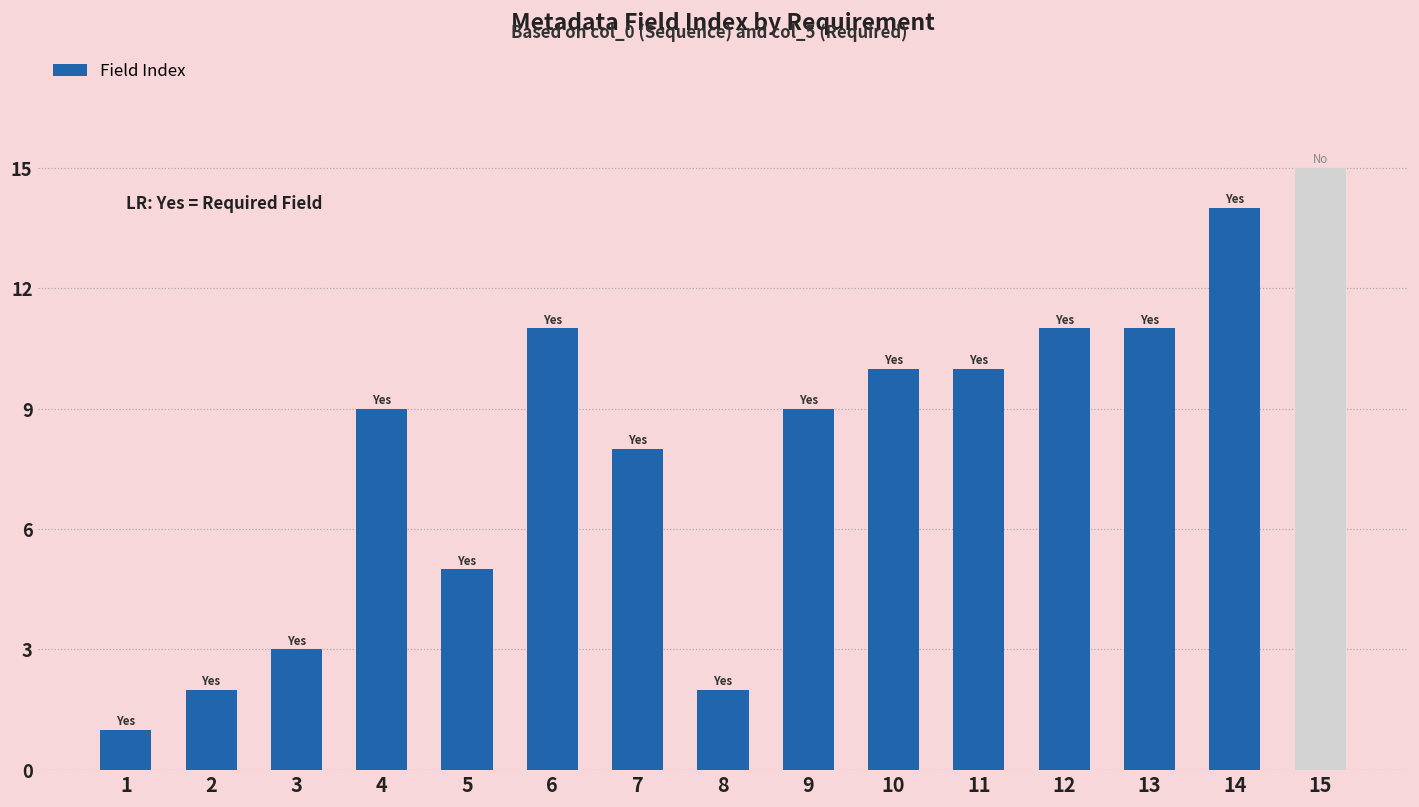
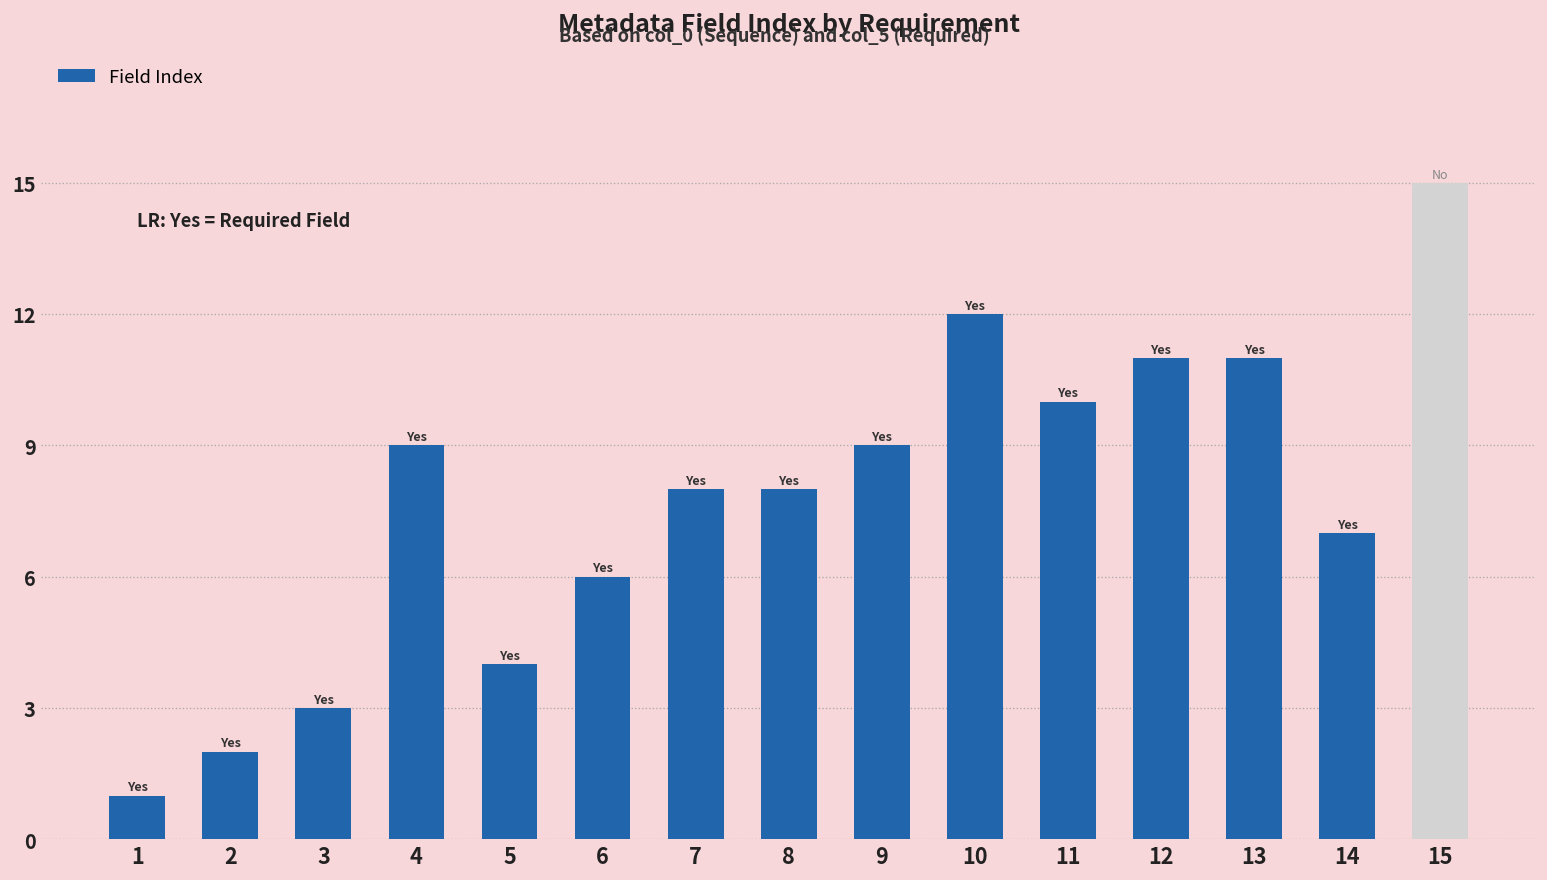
5: 5 -> 4
6: 11 -> 6
8: 2 -> 8
10: 10 -> 12
14: 14 -> 7
